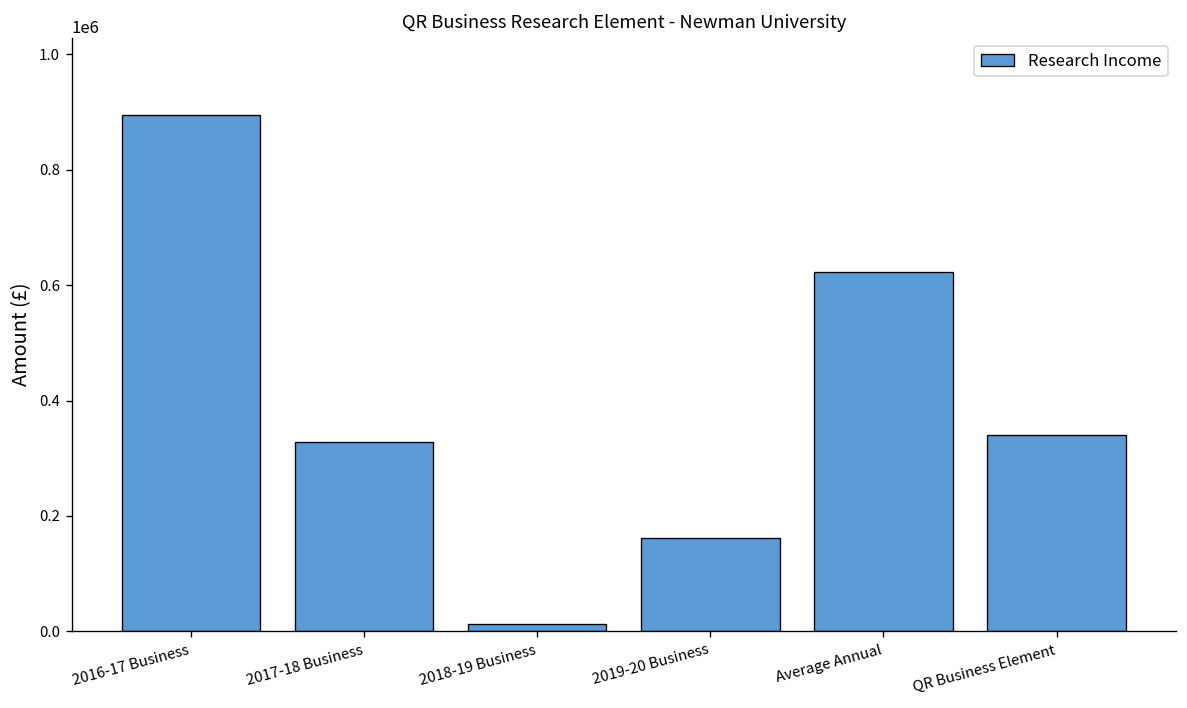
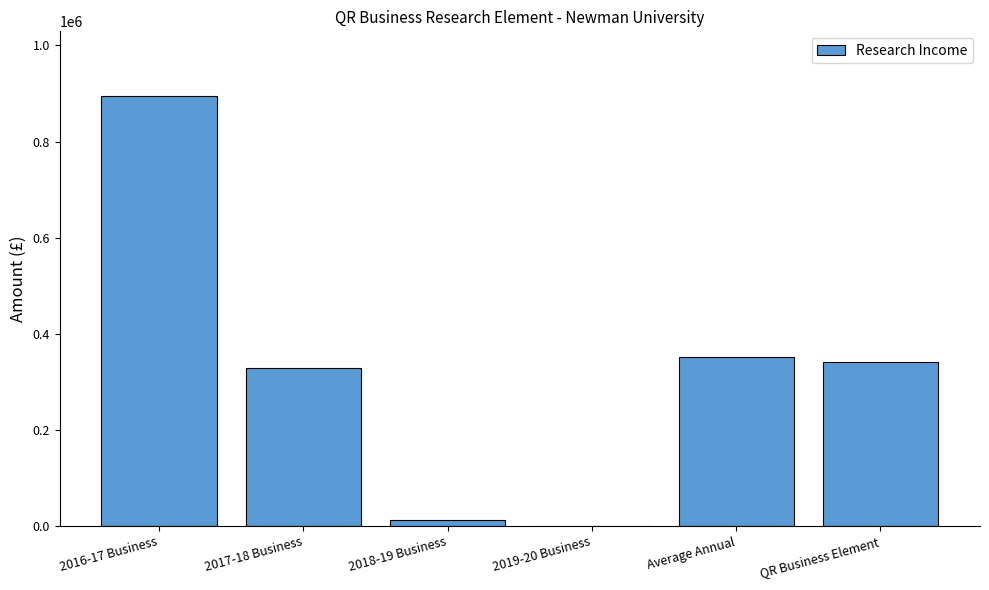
2019-20 Business: 160000 -> 0
Average Annual: 620000 -> 350000
